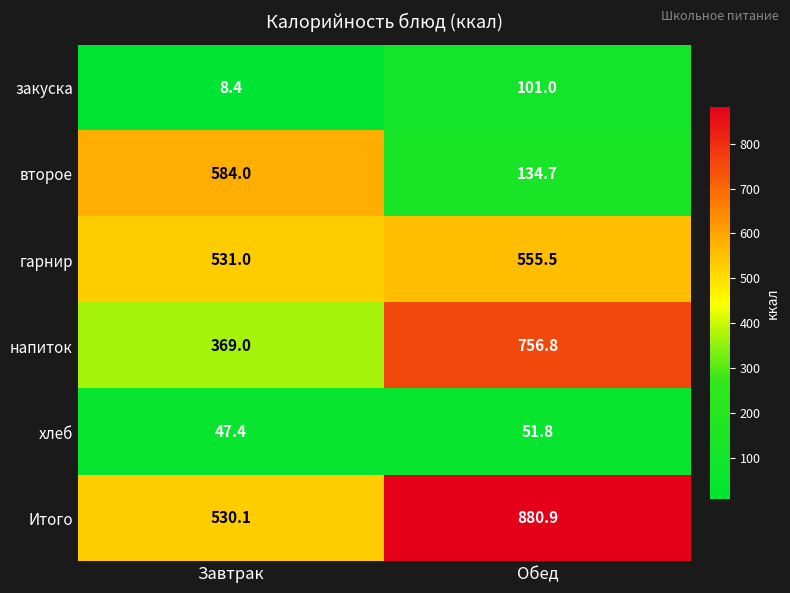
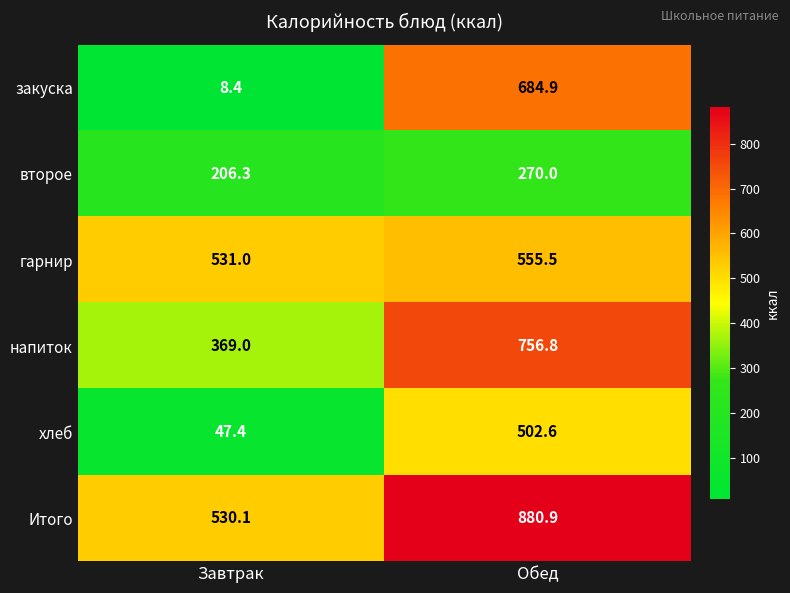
закуска, Обед: 101.0 -> 684.9
второе, Завтрак: 584.0 -> 206.3
второе, Обед: 134.7 -> 270.0
хлеб, Обед: 51.8 -> 502.6
